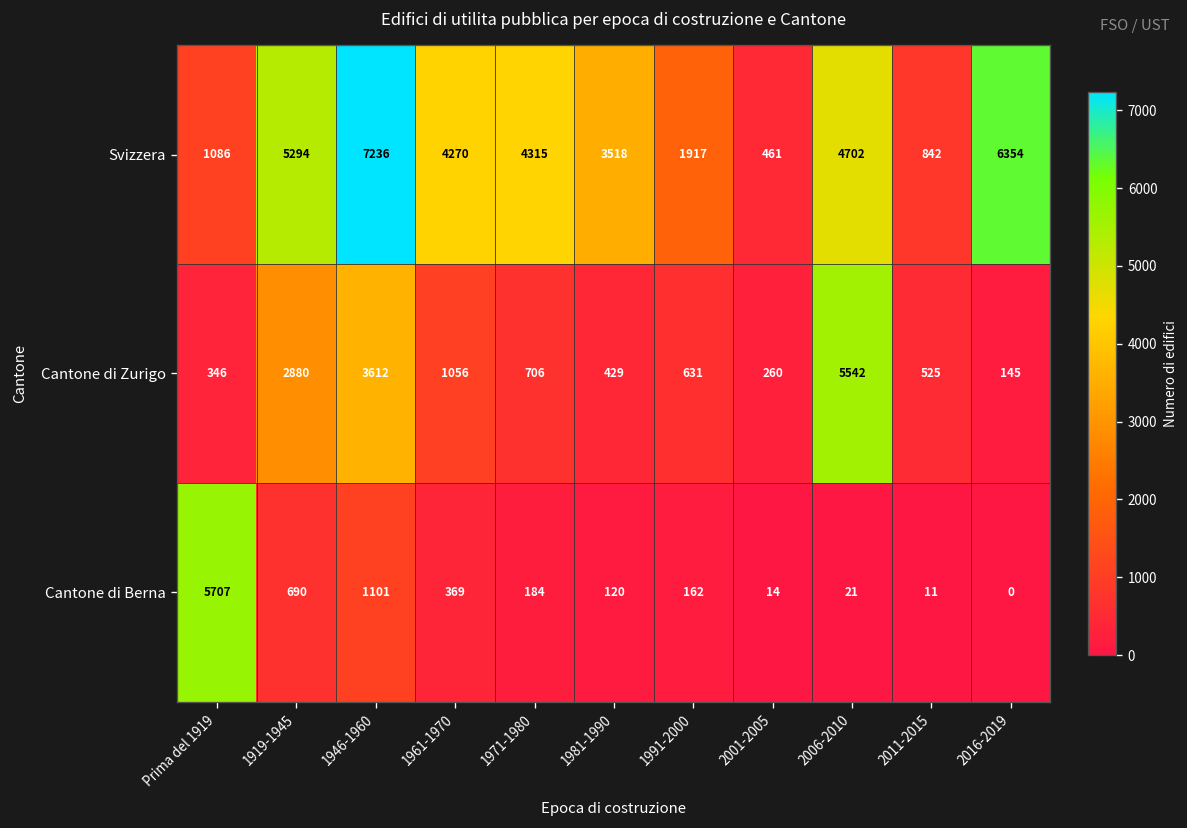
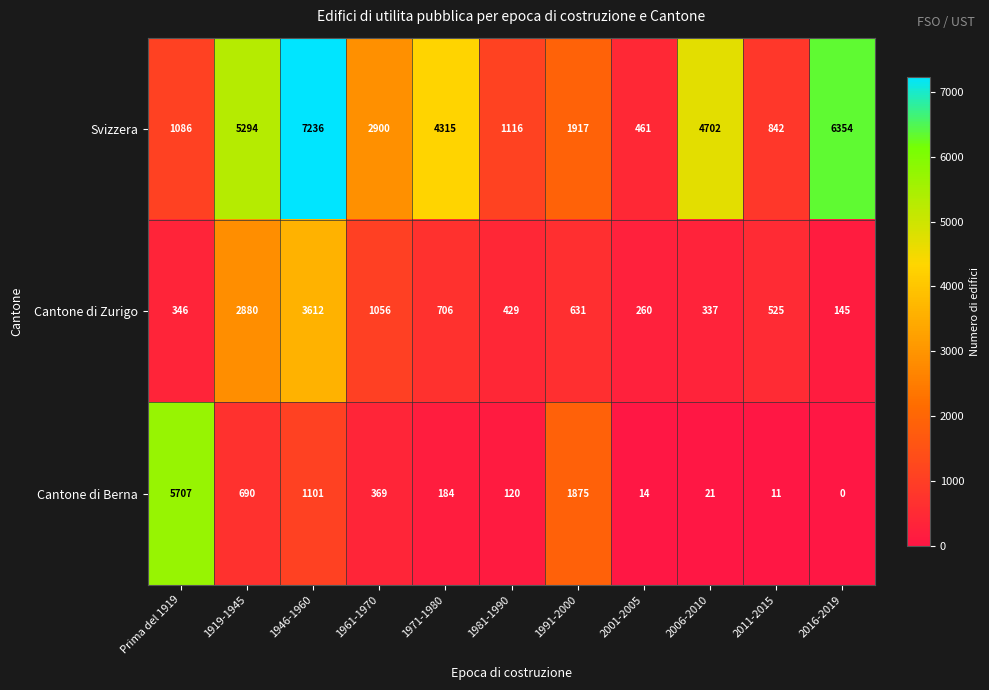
Svizzera, 1961-1970: 4270 -> 2900
Svizzera, 1981-1990: 3518 -> 1116
Cantone di Zurigo, 2006-2010: 5542 -> 337
Cantone di Berna, 1991-2000: 162 -> 1875
